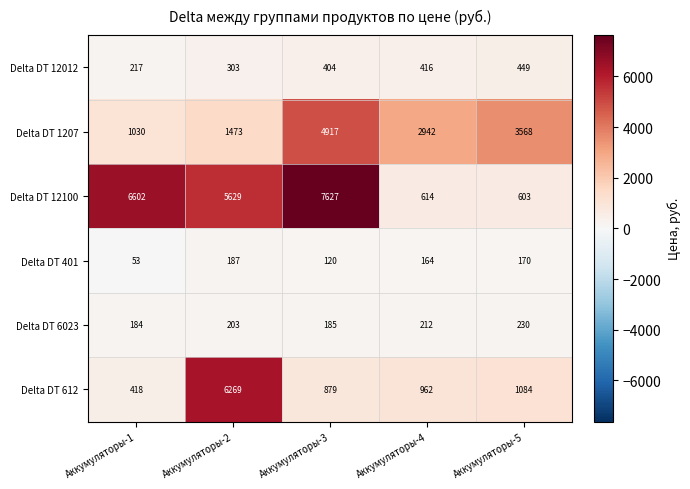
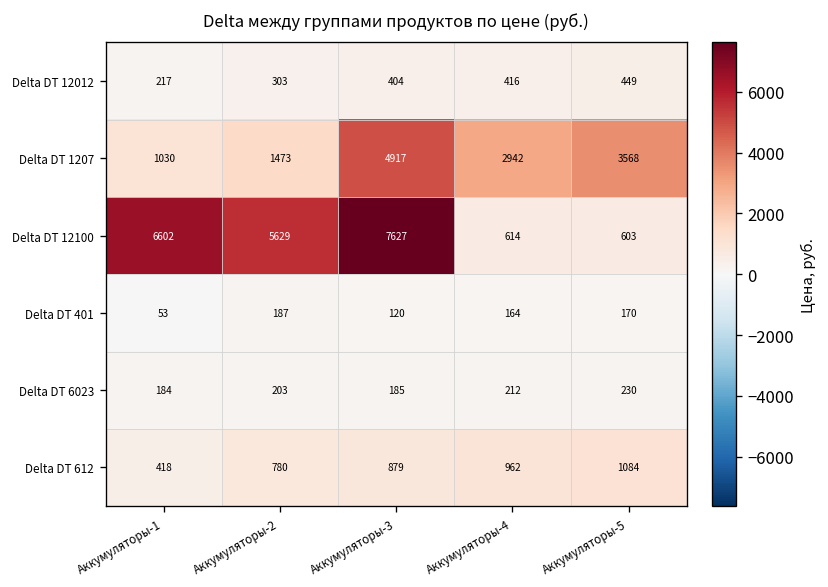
Delta DT 612, Аккумуляторы-2: 6269 -> 780
